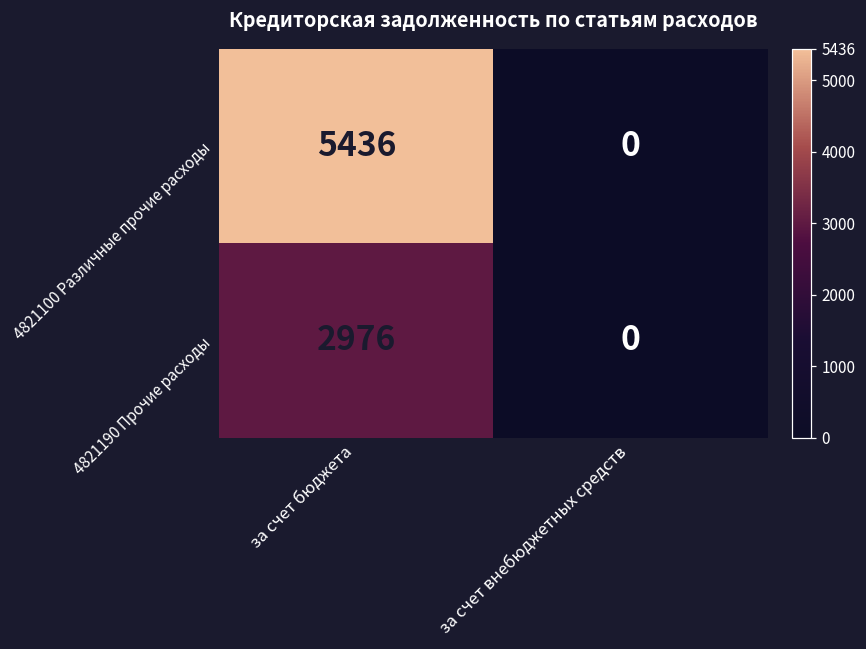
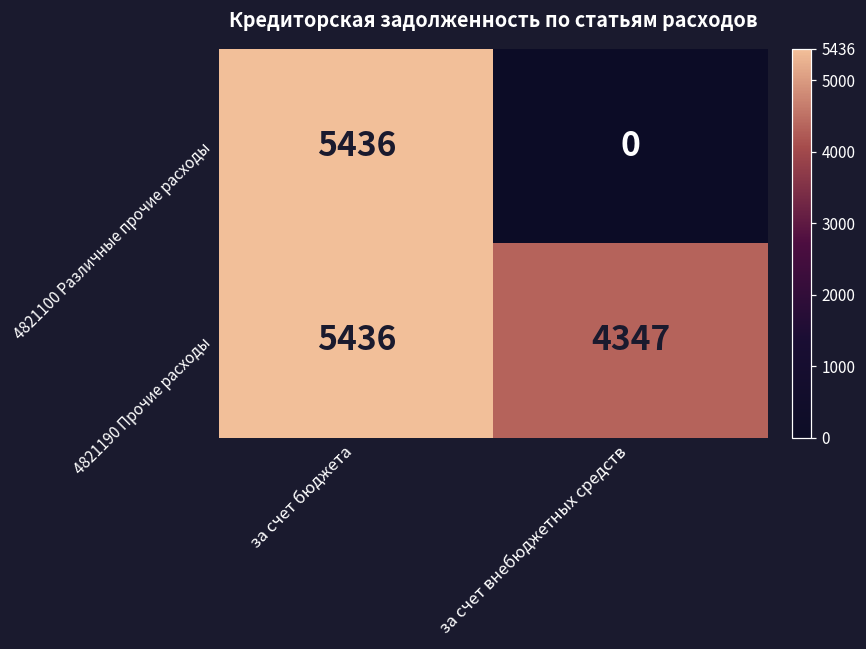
4821190 Прочие расходы, за счет бюджета: 2976 -> 5436
4821190 Прочие расходы, за счет внебюджетных средств: 0 -> 4347
